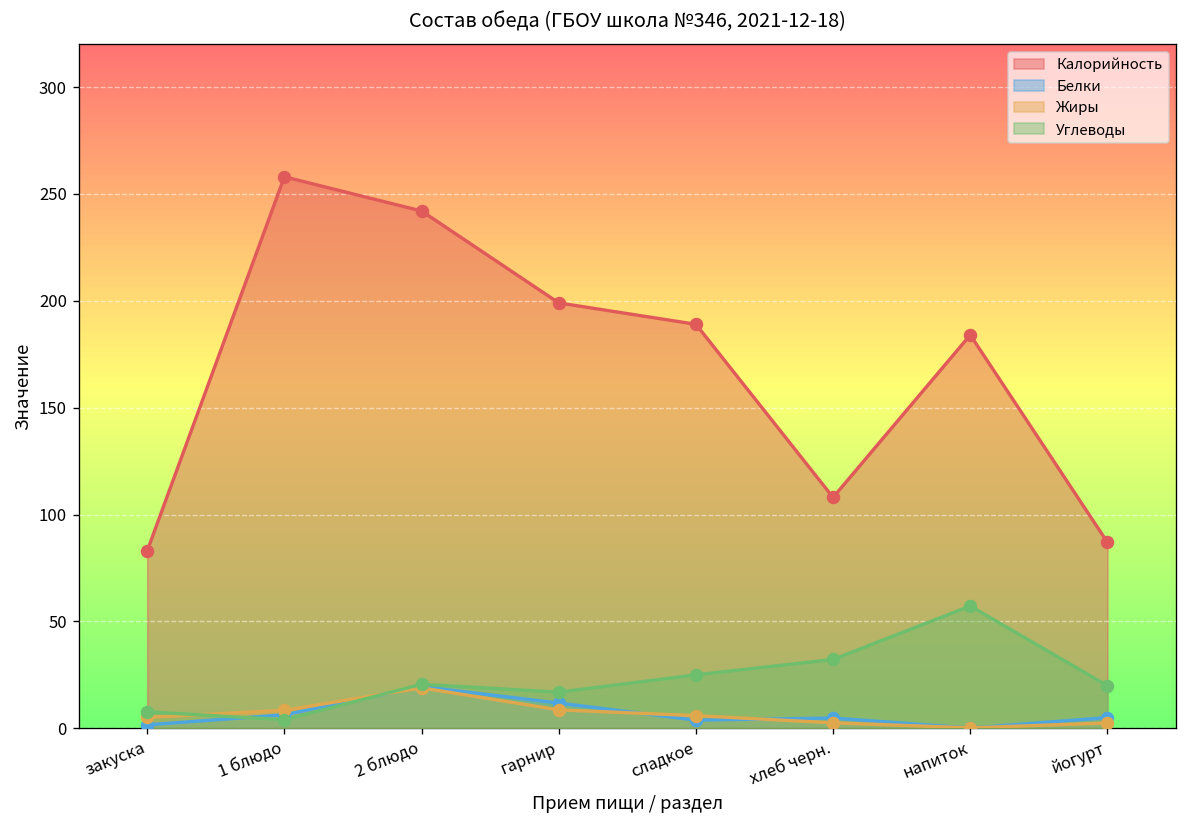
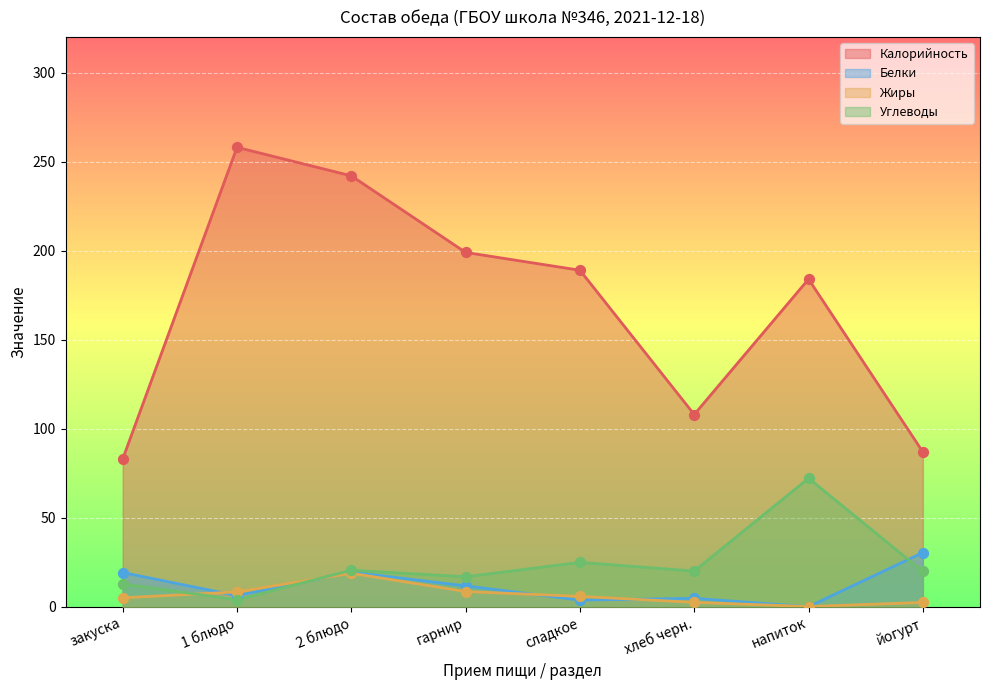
Белки, закуска: 2 -> 19
Углеводы, закуска: 8 -> 13
Углеводы, хлеб черн.: 32 -> 20
Углеводы, напиток: 57 -> 72
Белки, йогурт: 5 -> 31
